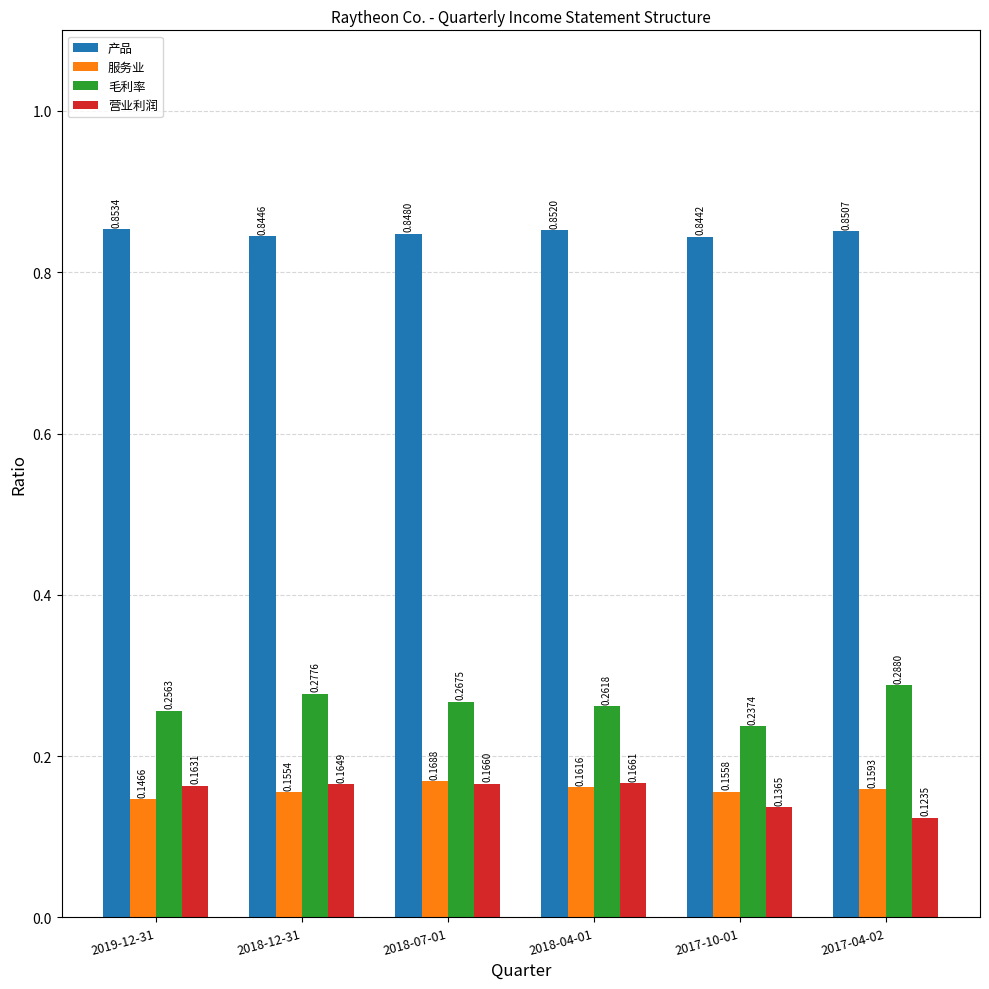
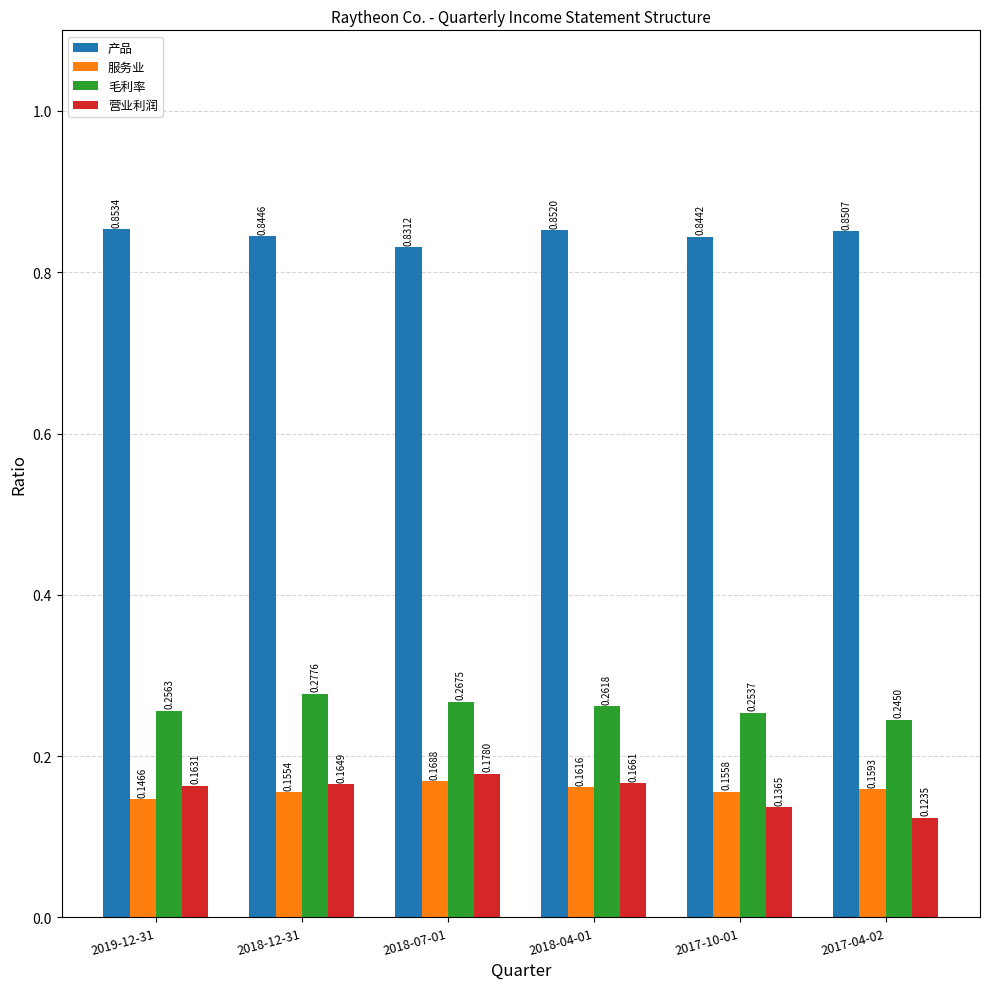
产品, 2018-07-01: 0.8480 -> 0.8312
营业利润, 2018-07-01: 0.1660 -> 0.1780
毛利率, 2017-10-01: 0.2374 -> 0.2537
毛利率, 2017-04-02: 0.2880 -> 0.2450
